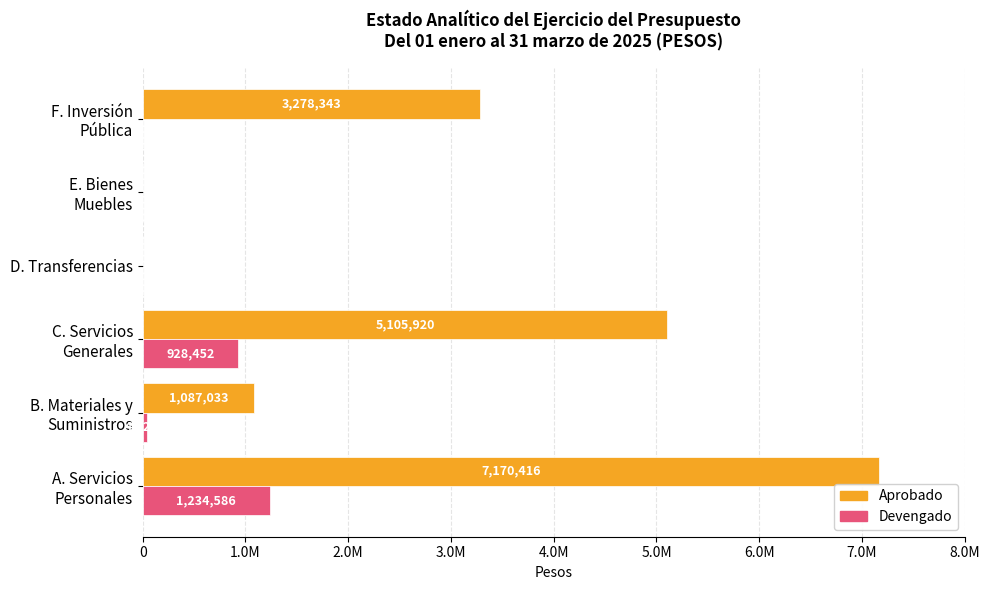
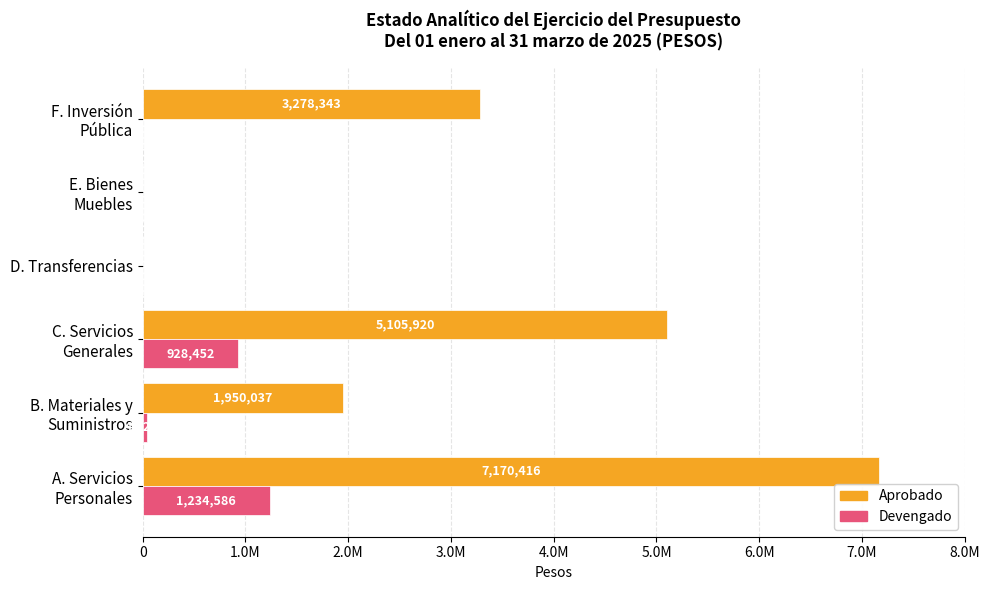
Aprobado, B. Materiales y Suministros: 1,087,033 -> 1,950,037
